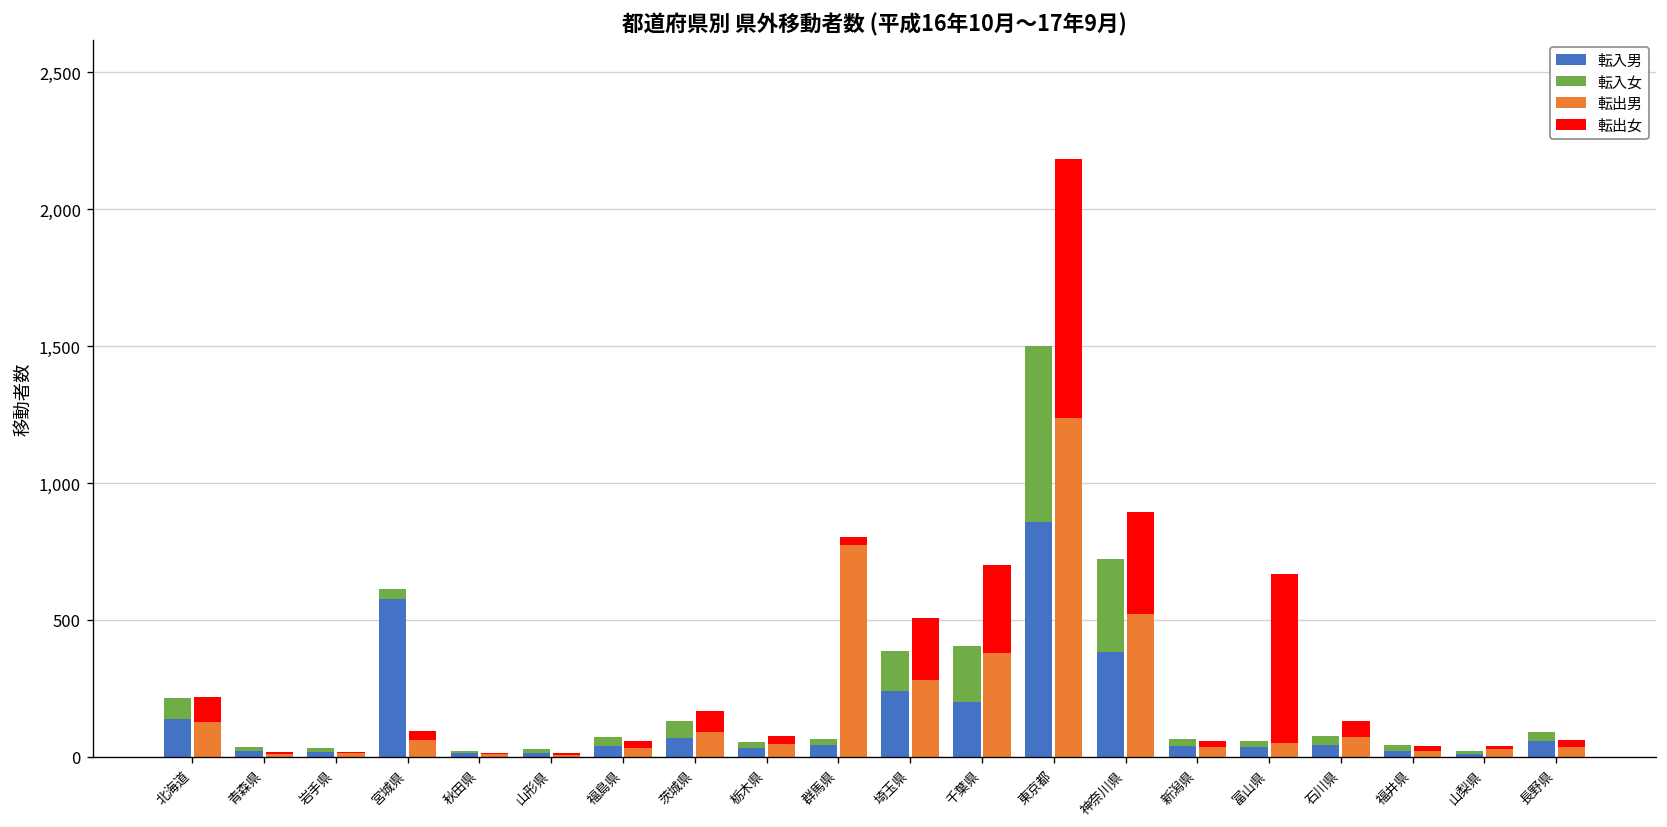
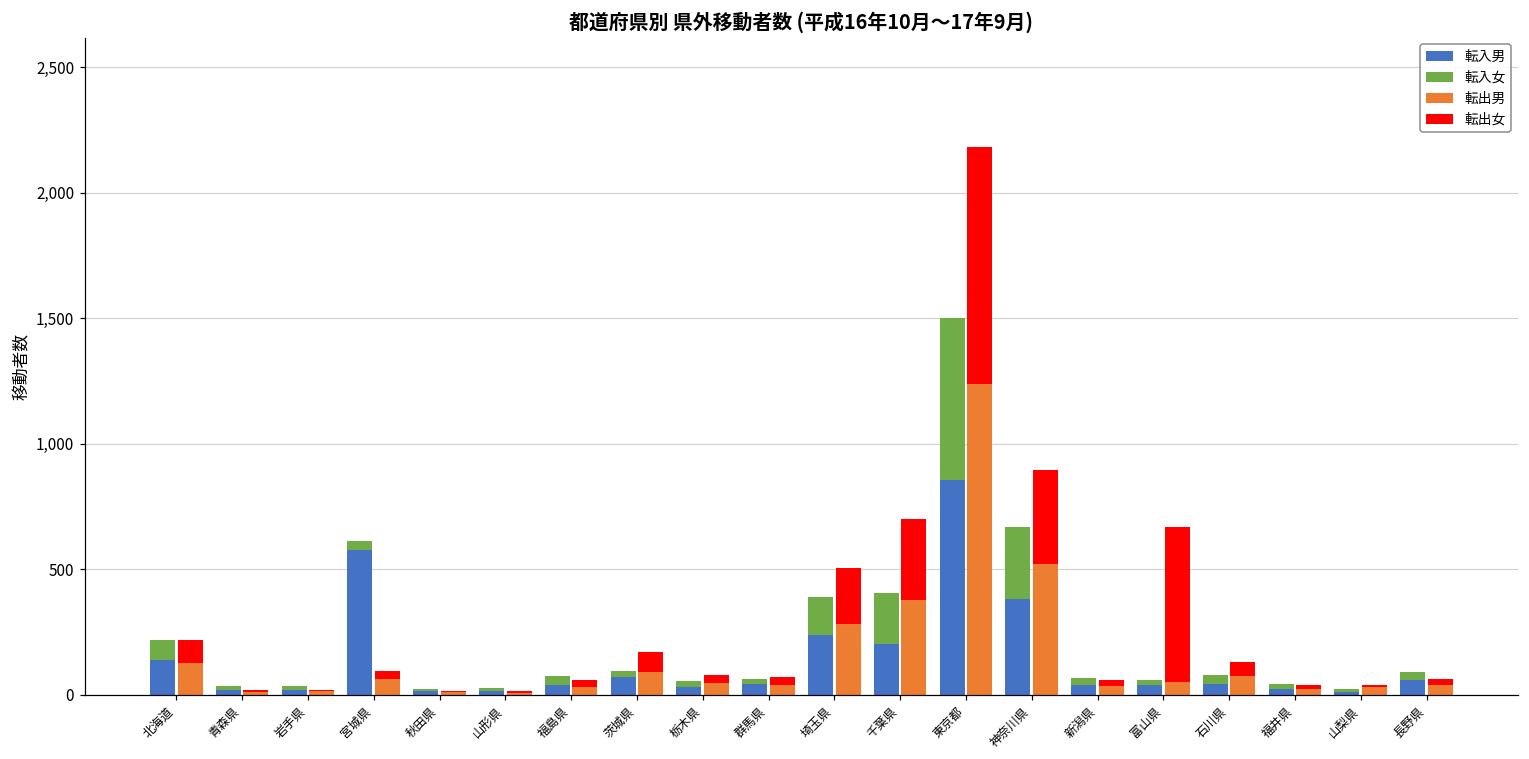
転入女, 茨城県: 60 -> 20
転出男, 群馬県: 770 -> 40
転入女, 神奈川県: 340 -> 280
